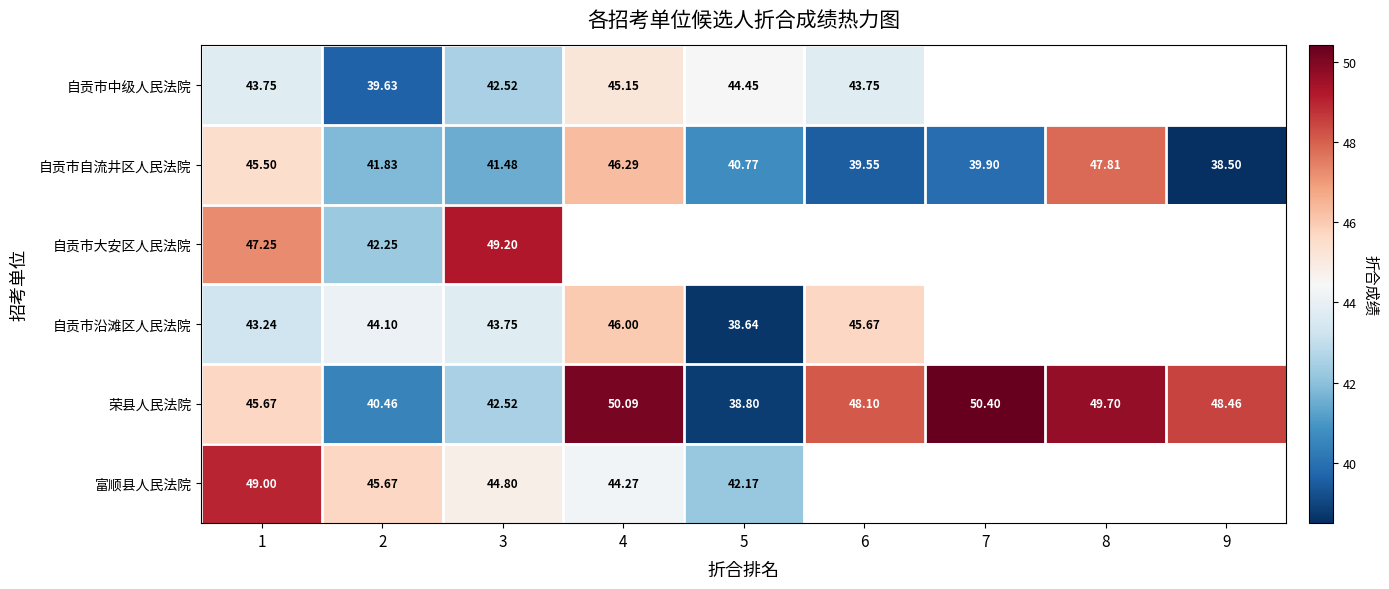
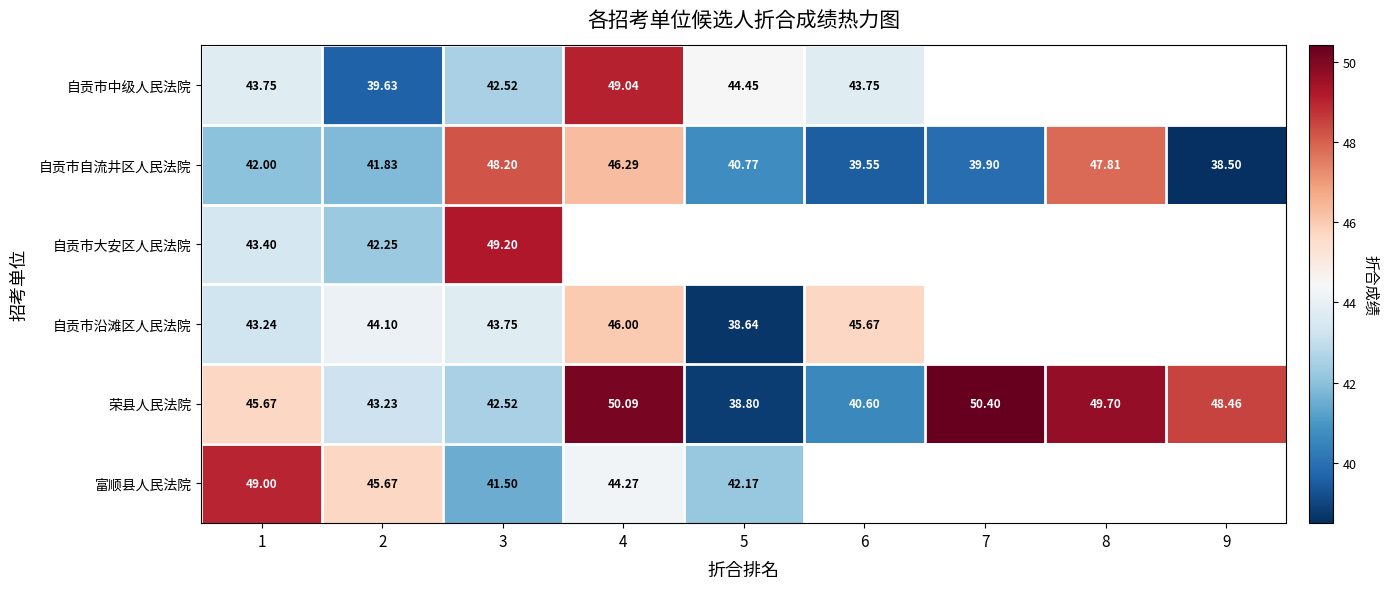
自贡市中级人民法院, 4: 45.15 -> 49.04
自贡市自流井区人民法院, 1: 45.50 -> 42.00
自贡市自流井区人民法院, 3: 41.48 -> 48.20
自贡市大安区人民法院, 1: 47.25 -> 43.40
荣县人民法院, 2: 40.46 -> 43.23
荣县人民法院, 6: 48.10 -> 40.60
富顺县人民法院, 3: 44.80 -> 41.50
